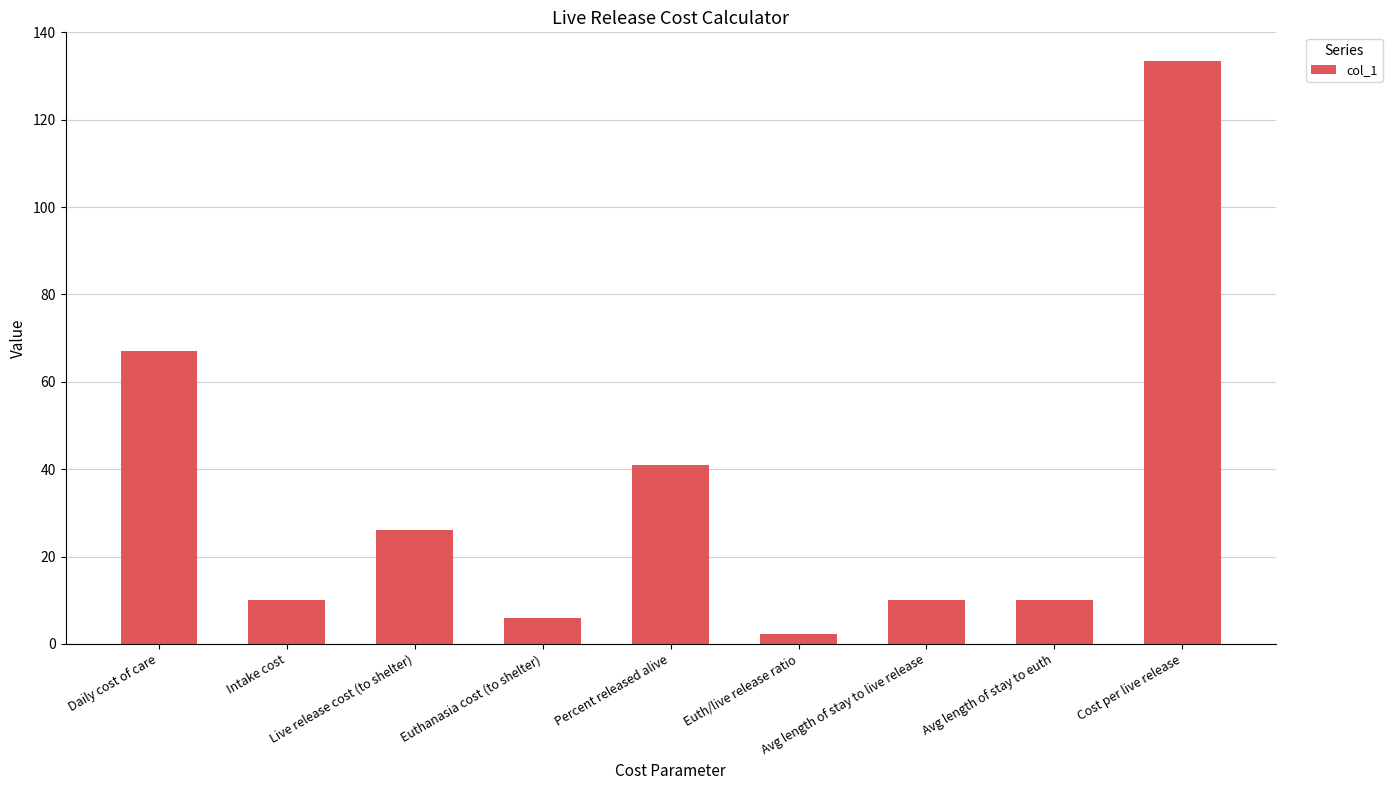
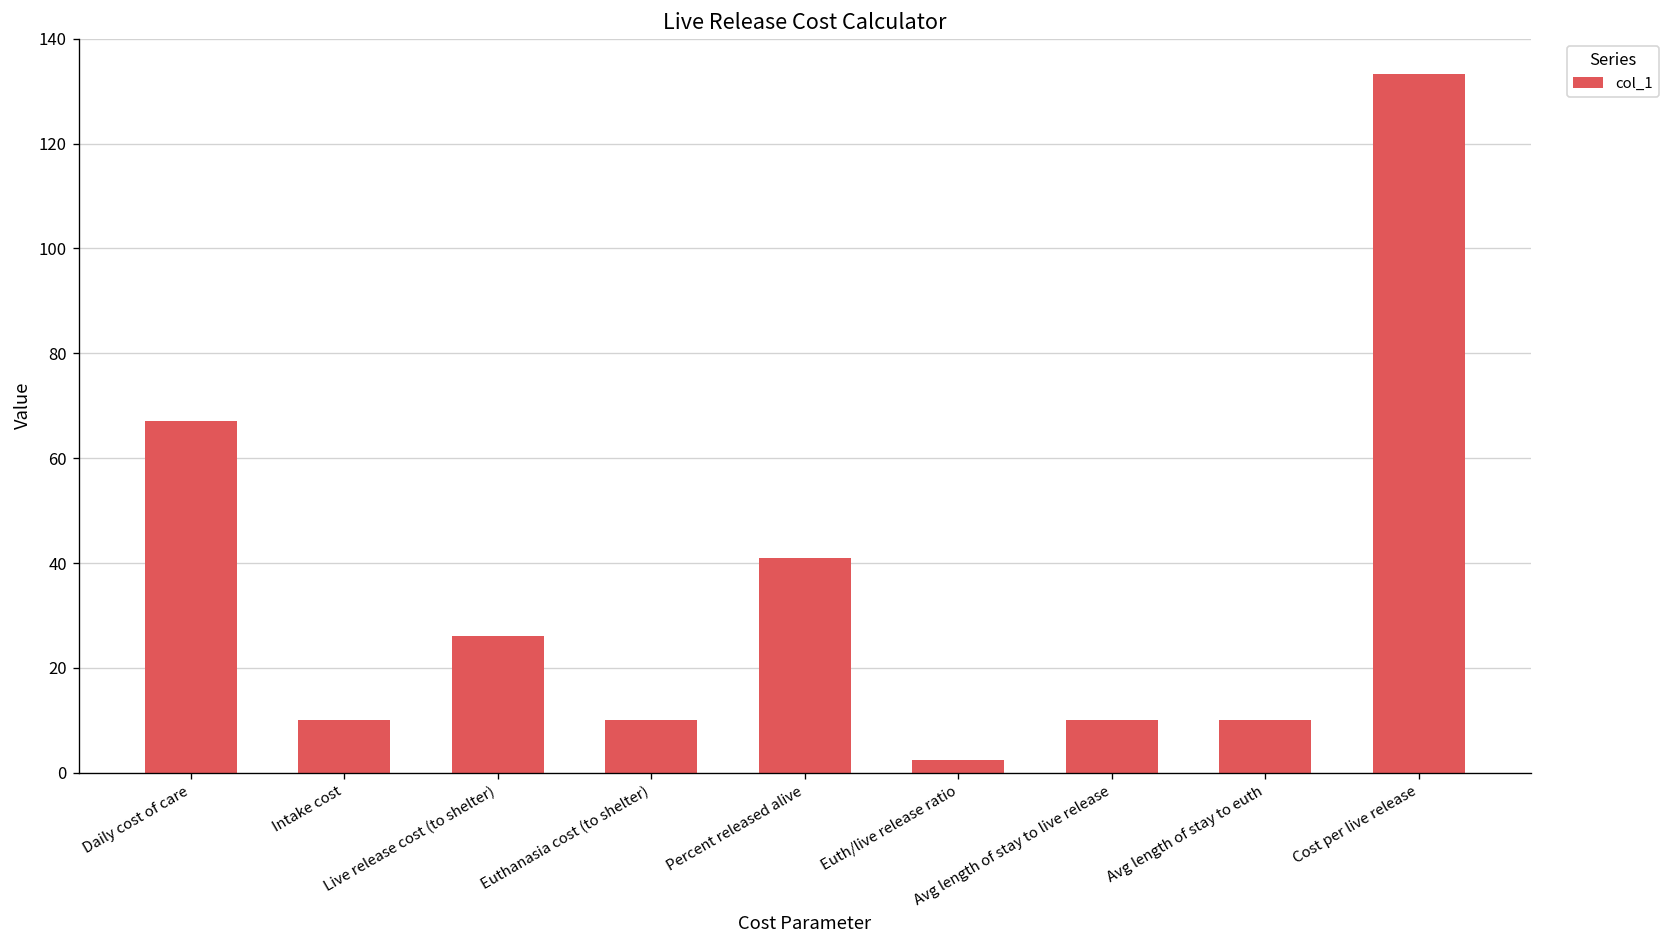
Euthanasia cost (to shelter): 6 -> 10
